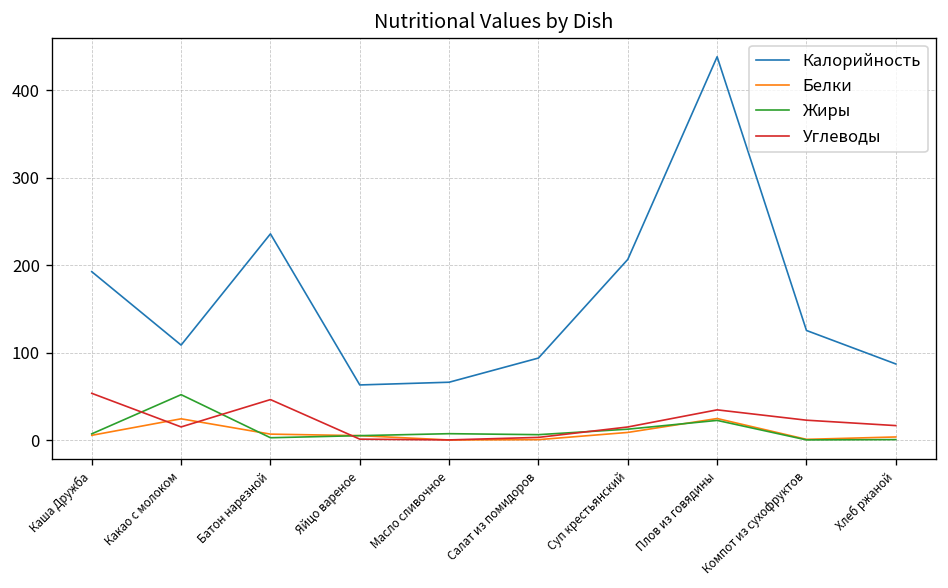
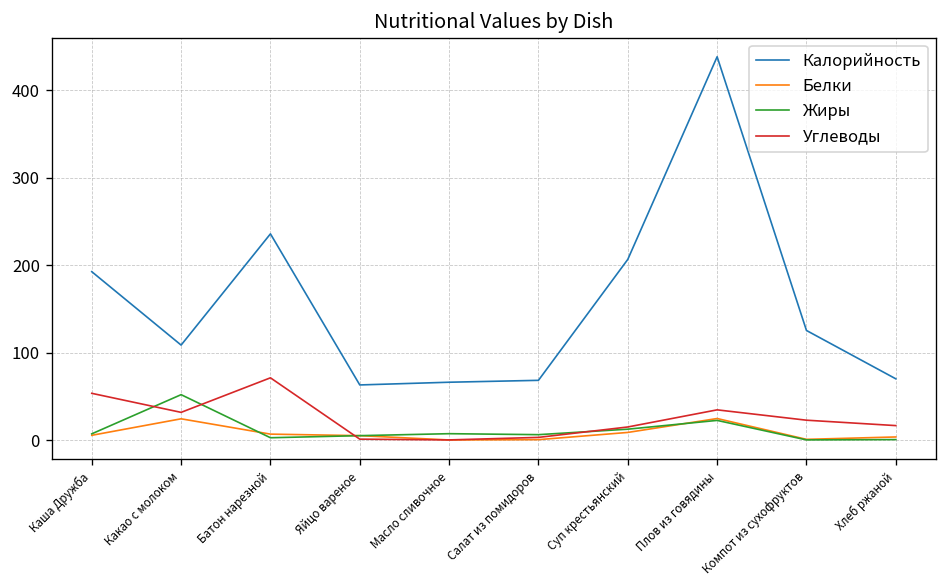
Углеводы, Какао с молоком: 10 -> 30
Углеводы, Батон нарезной: 50 -> 70
Калорийность, Салат из помидоров: 90 -> 70
Калорийность, Хлеб ржаной: 90 -> 70
